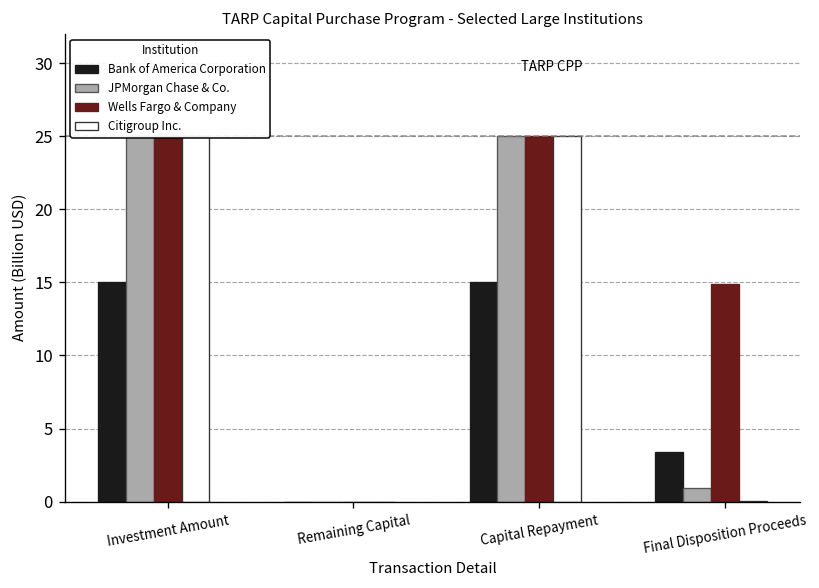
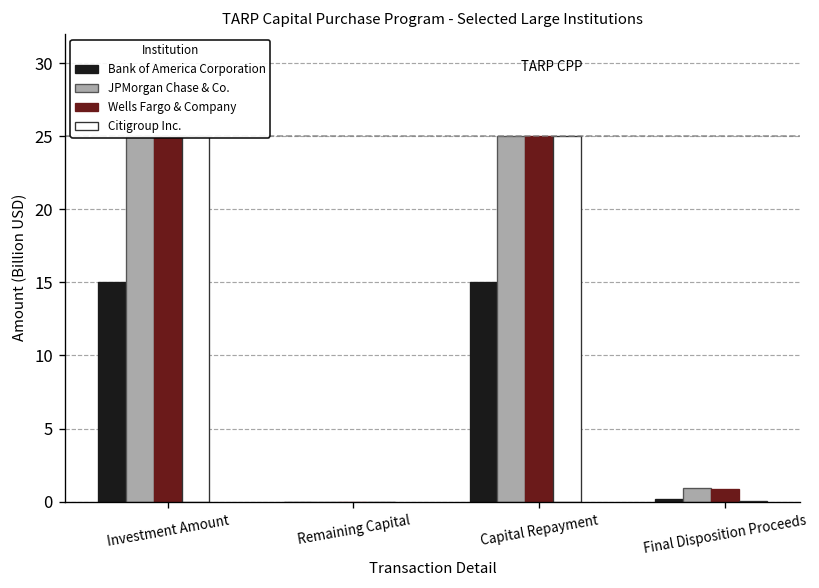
Bank of America Corporation, Final Disposition Proceeds: 3.4 -> 0.2
Wells Fargo & Company, Final Disposition Proceeds: 14.9 -> 0.8
